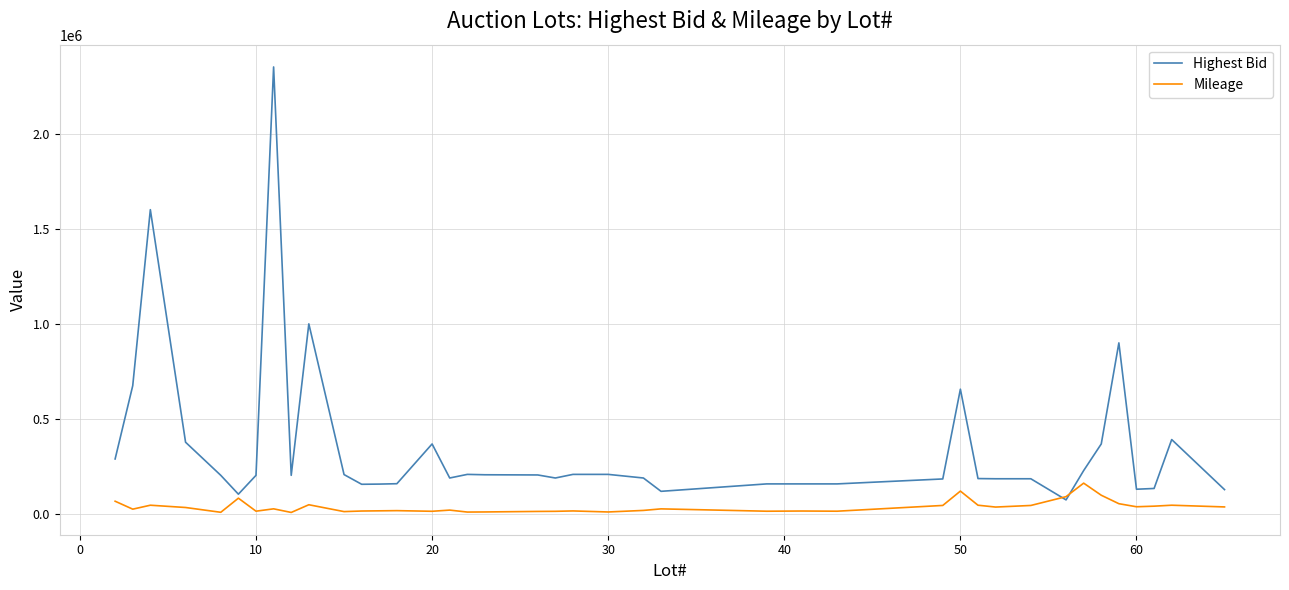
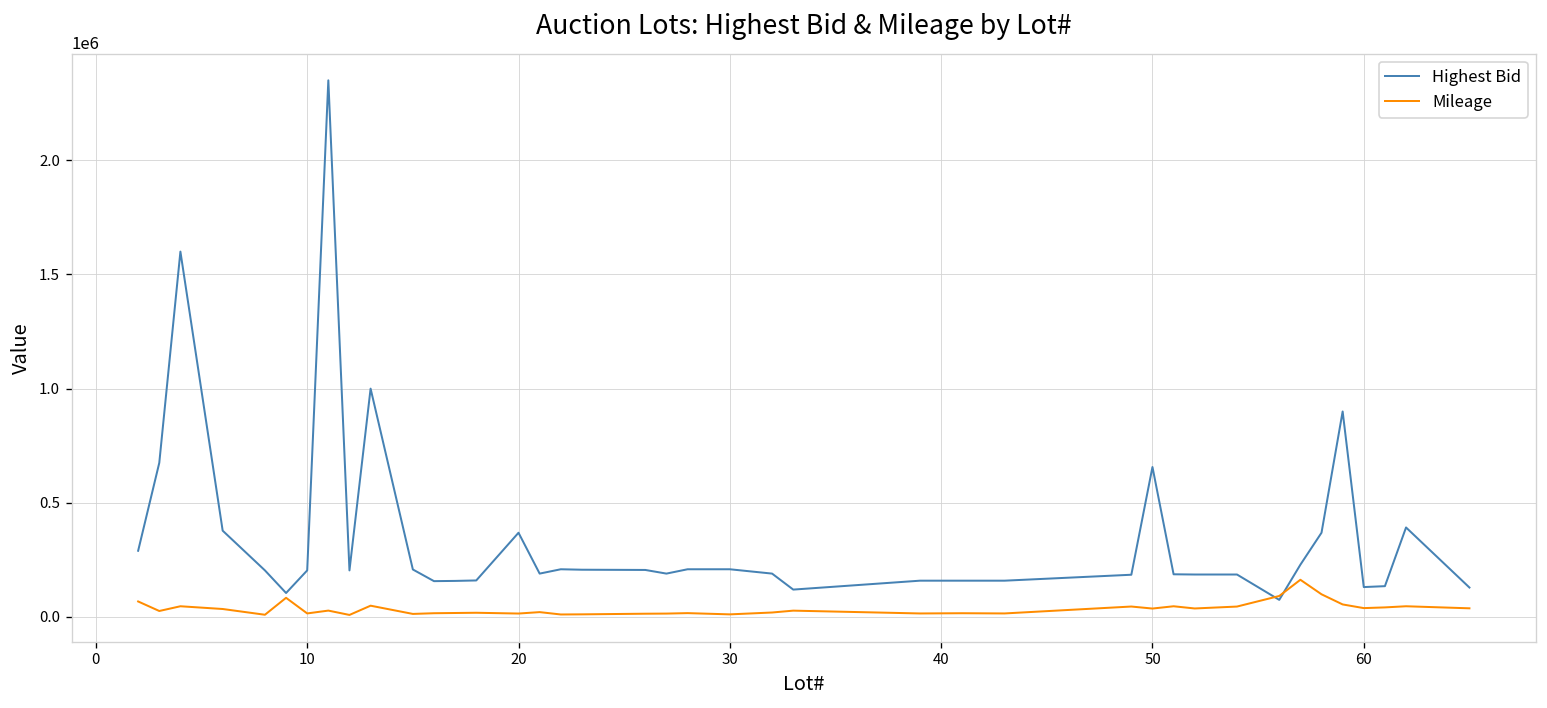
Mileage, 50: 120000 -> 40000
